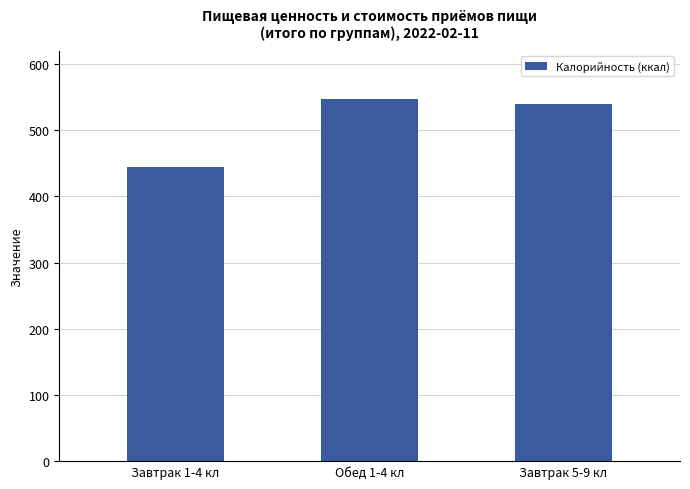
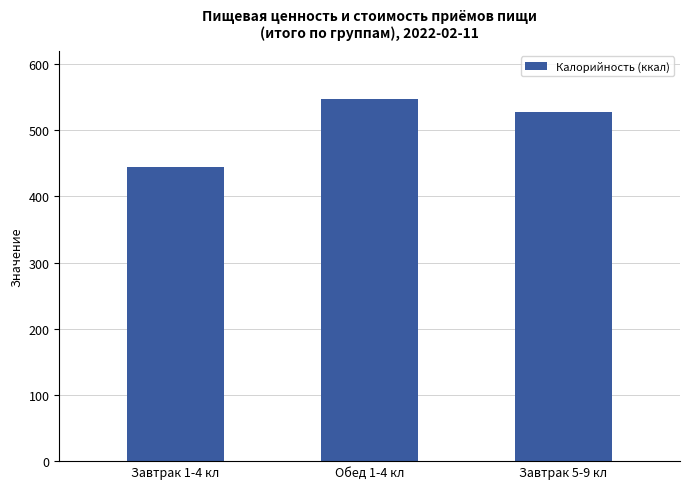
Завтрак 5-9 кл: 540 -> 530
